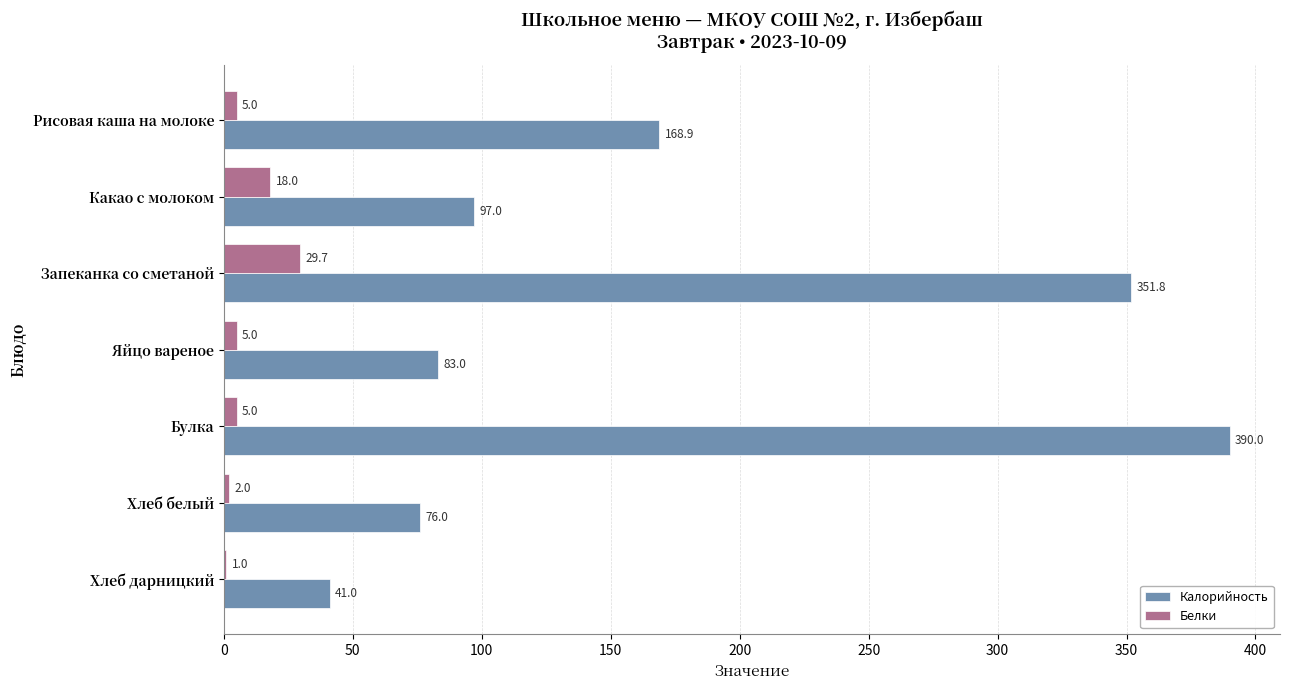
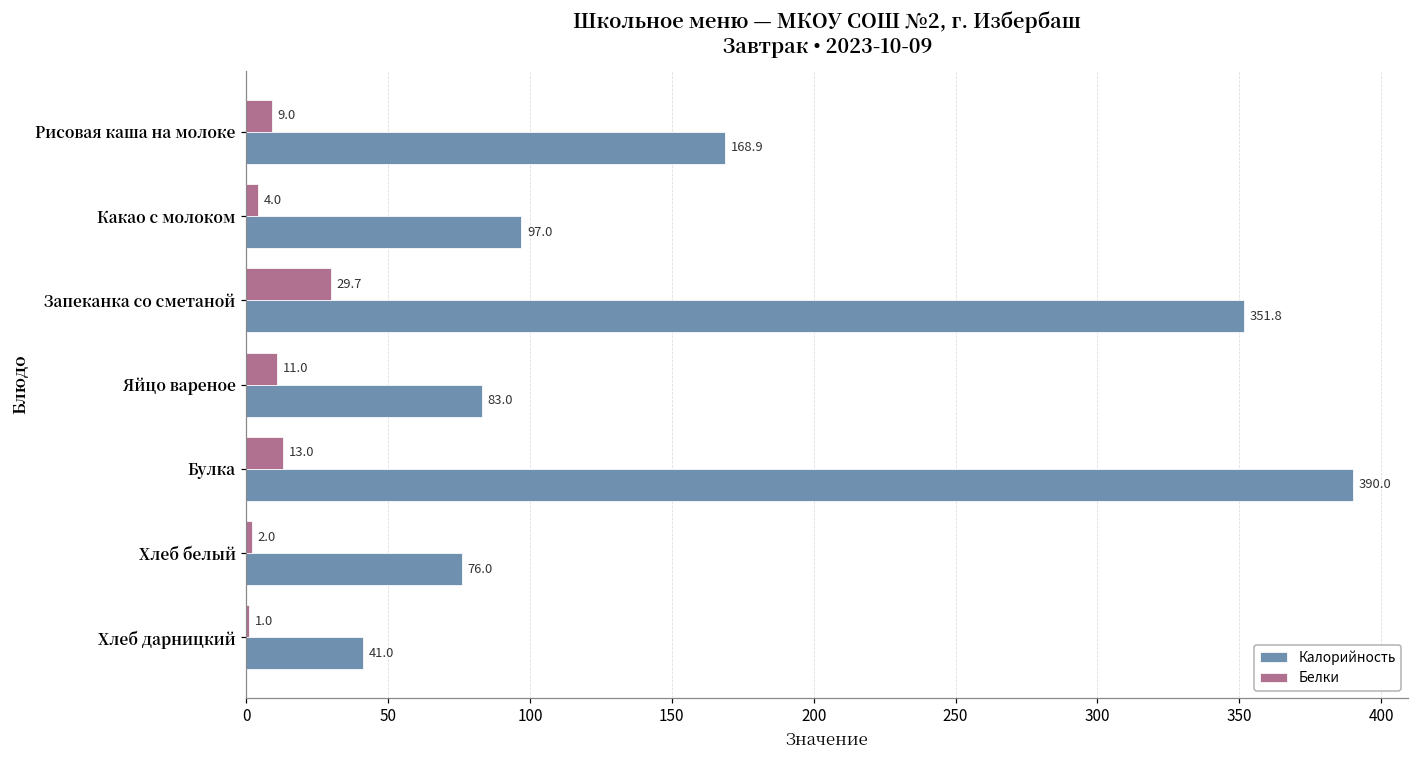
Белки, Рисовая каша на молоке: 5.0 -> 9.0
Белки, Какао с молоком: 18.0 -> 4.0
Белки, Яйцо вареное: 5.0 -> 11.0
Белки, Булка: 5.0 -> 13.0
